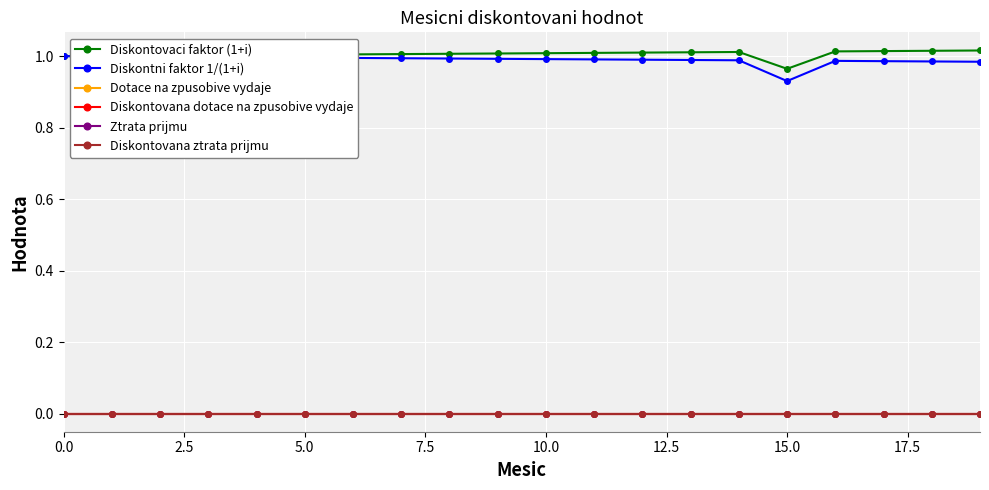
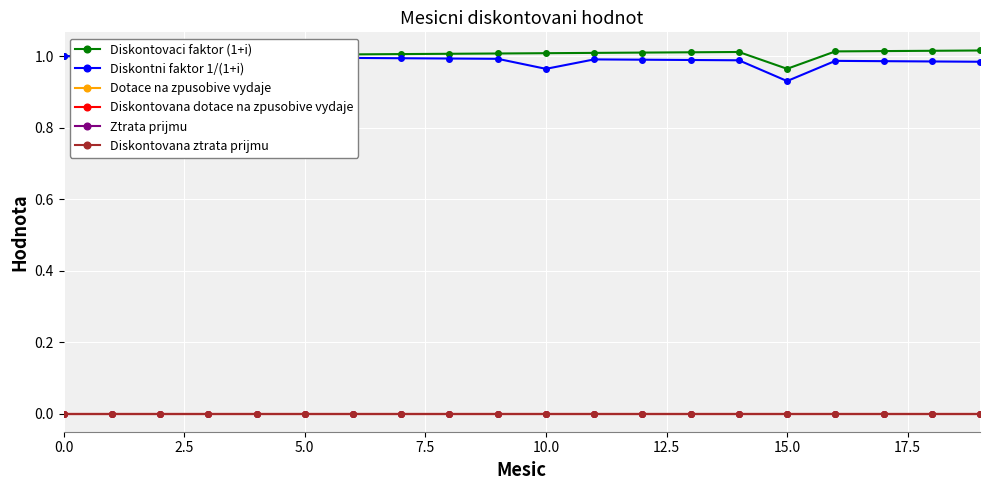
Diskontni faktor 1/(1+i), 10.0: 0.99 -> 0.96
